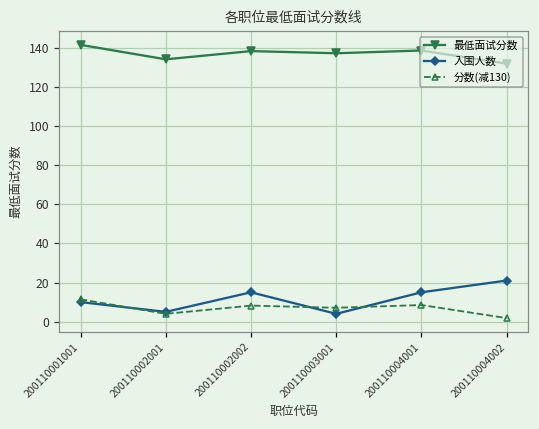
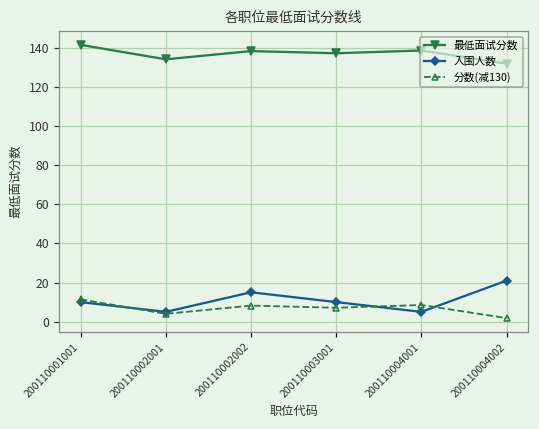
入围人数, 200110003001: 4 -> 10
入围人数, 200110004001: 15 -> 5
